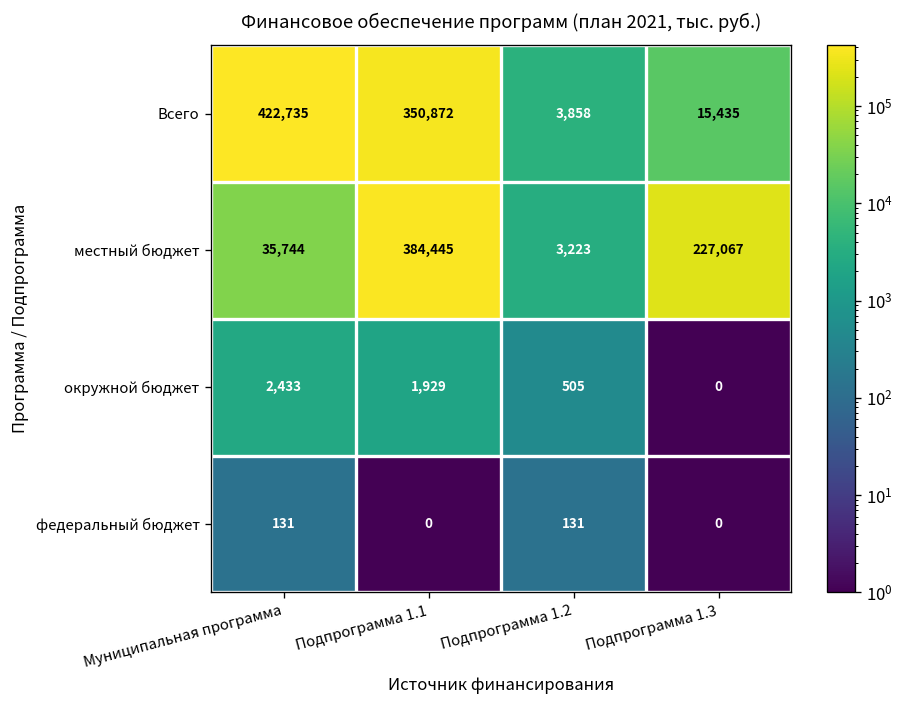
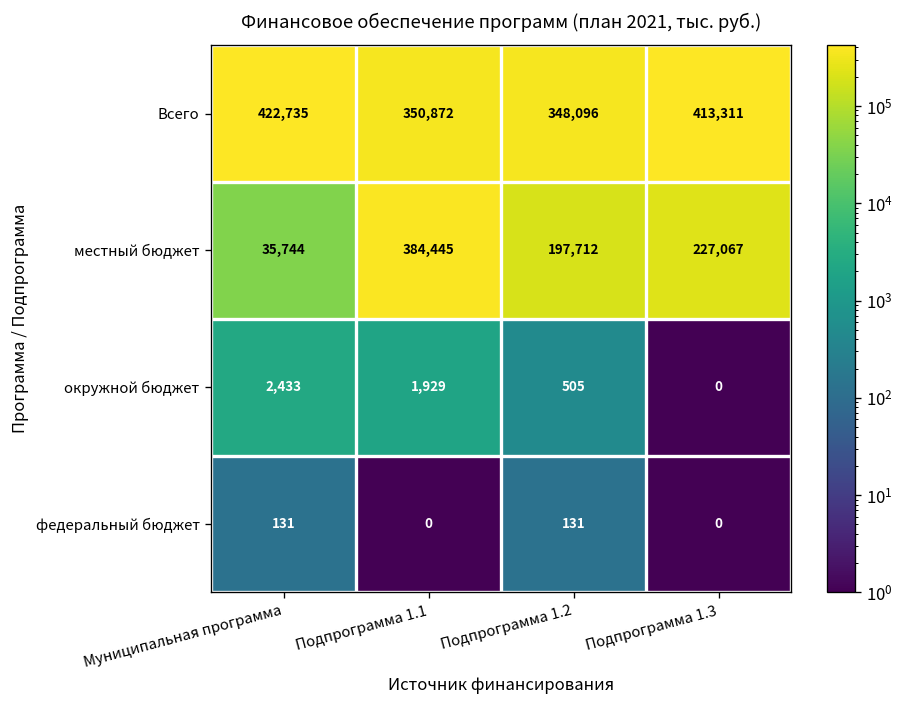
Всего, Подпрограмма 1.2: 3,858 -> 348,096
Всего, Подпрограмма 1.3: 15,435 -> 413,311
местный бюджет, Подпрограмма 1.2: 3,223 -> 197,712
